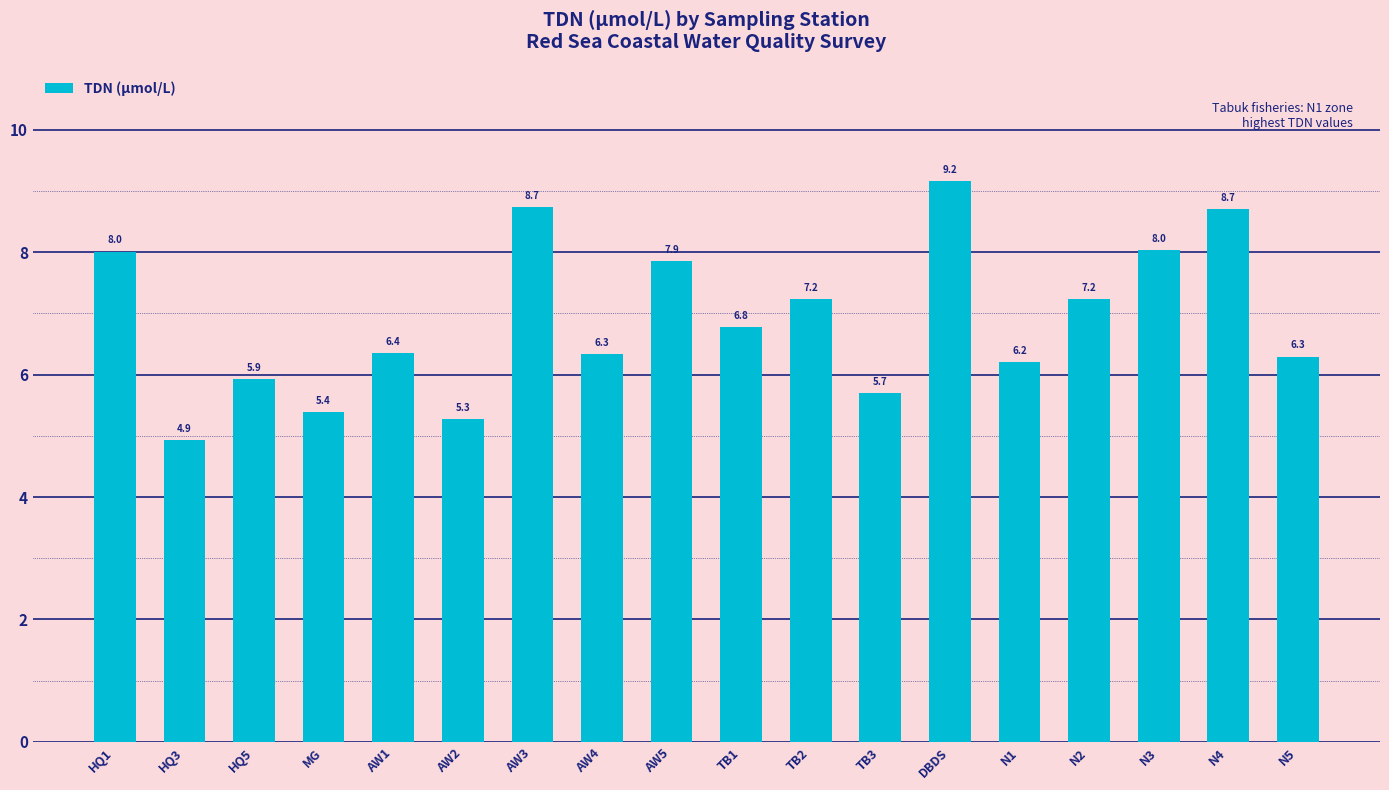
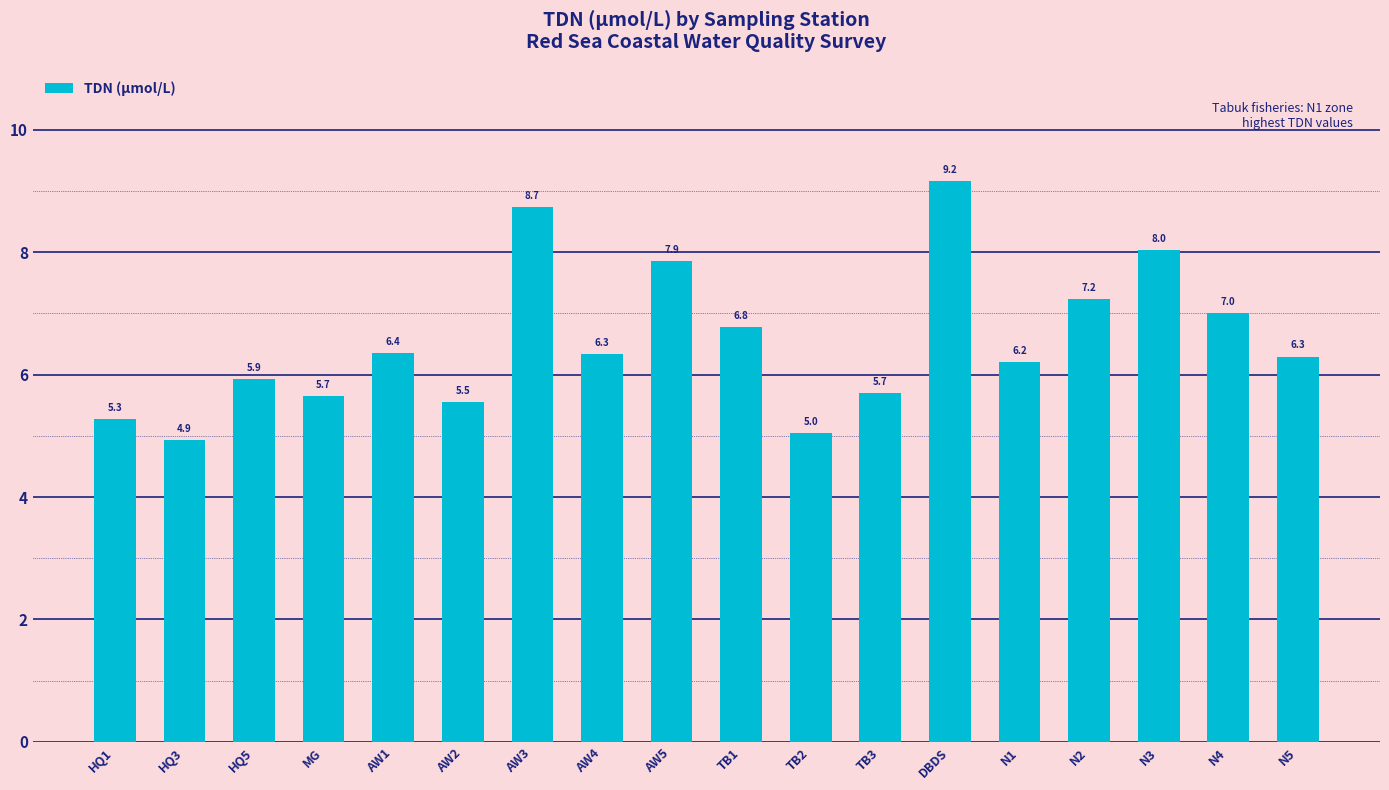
HQ1: 8.0 -> 5.3
MG: 5.4 -> 5.7
AW2: 5.3 -> 5.5
TB2: 7.2 -> 5.0
N4: 8.7 -> 7.0
